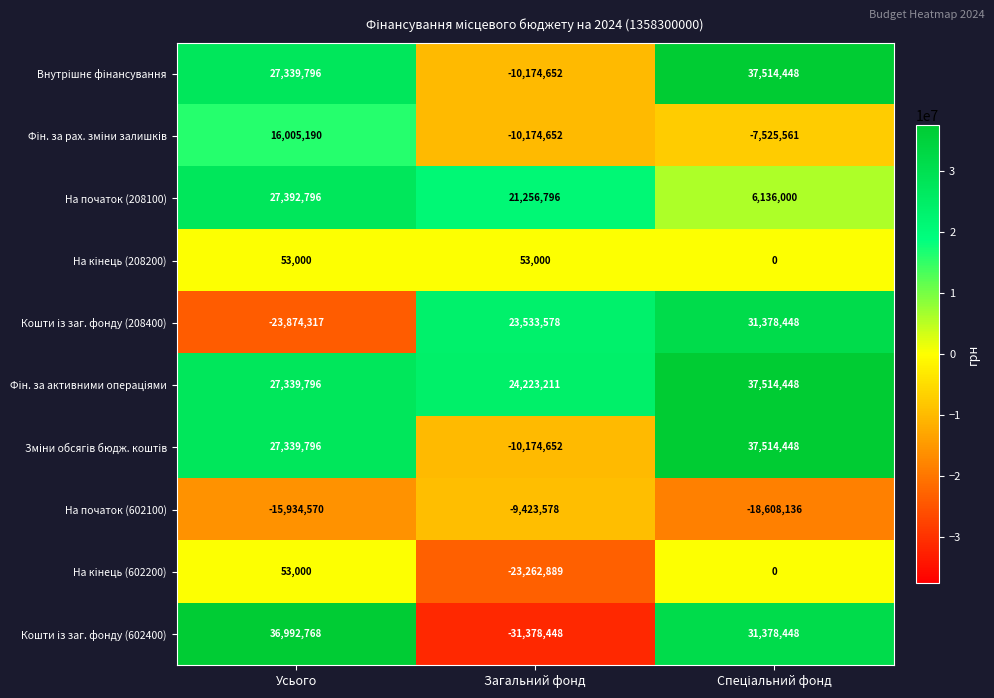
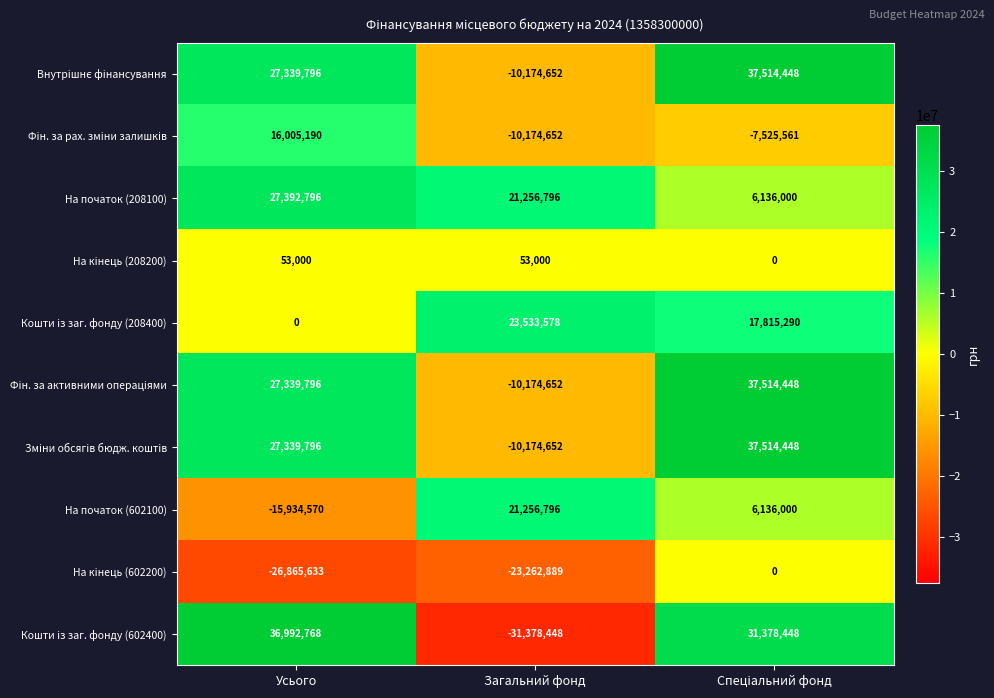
Кошти із заг. фонду (208400), Усього: -23,874,317 -> 0
Кошти із заг. фонду (208400), Спеціальний фонд: 31,378,448 -> 17,815,290
Фін. за активними операціями, Загальний фонд: 24,223,211 -> -10,174,652
На початок (602100), Загальний фонд: -9,423,578 -> 21,256,796
На початок (602100), Спеціальний фонд: -18,608,136 -> 6,136,000
На кінець (602200), Усього: 53,000 -> -26,865,633
